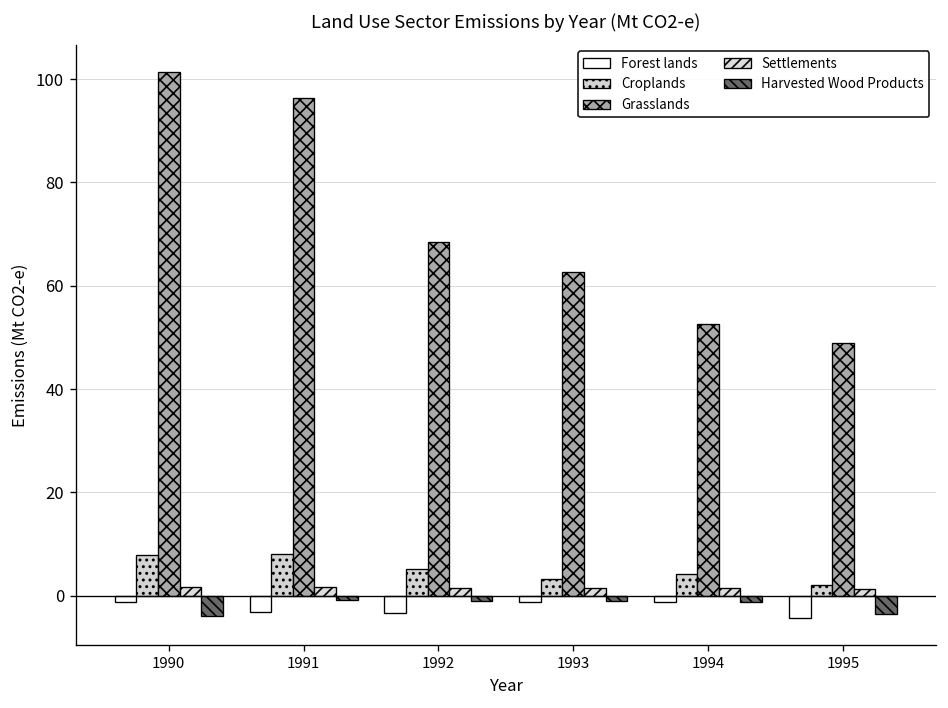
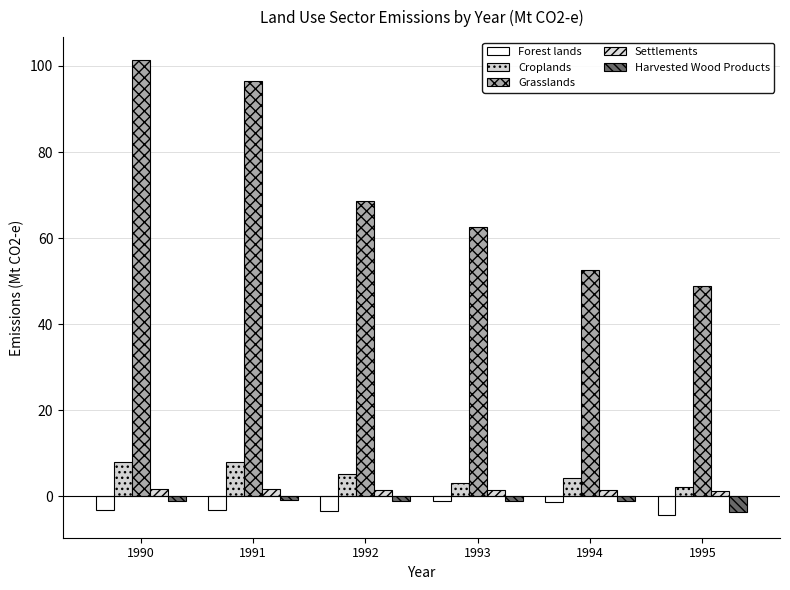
Forest lands, 1990: -1 -> -3
Harvested Wood Products, 1990: -4 -> -1
